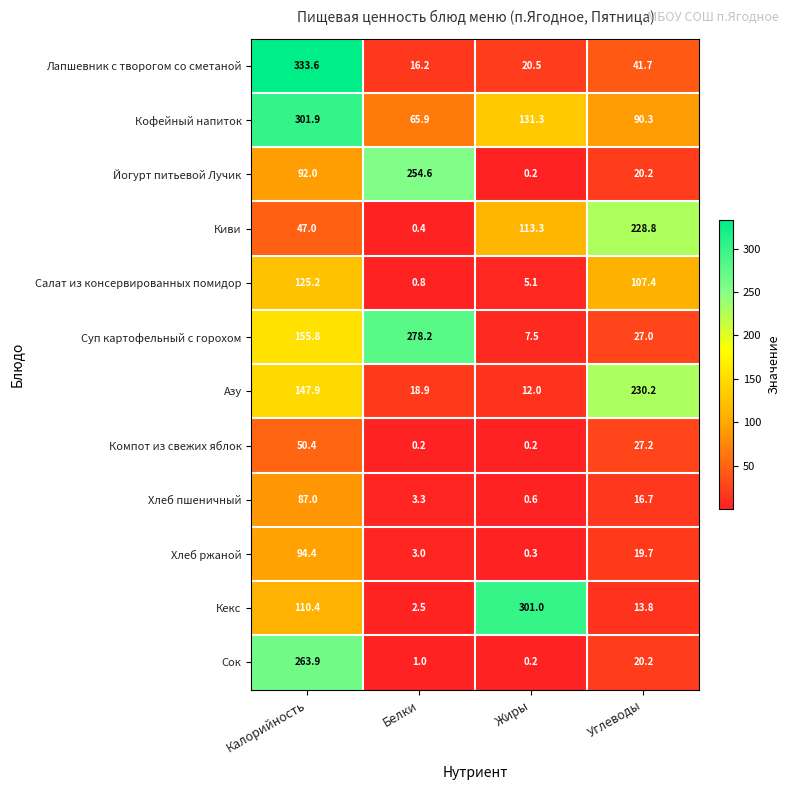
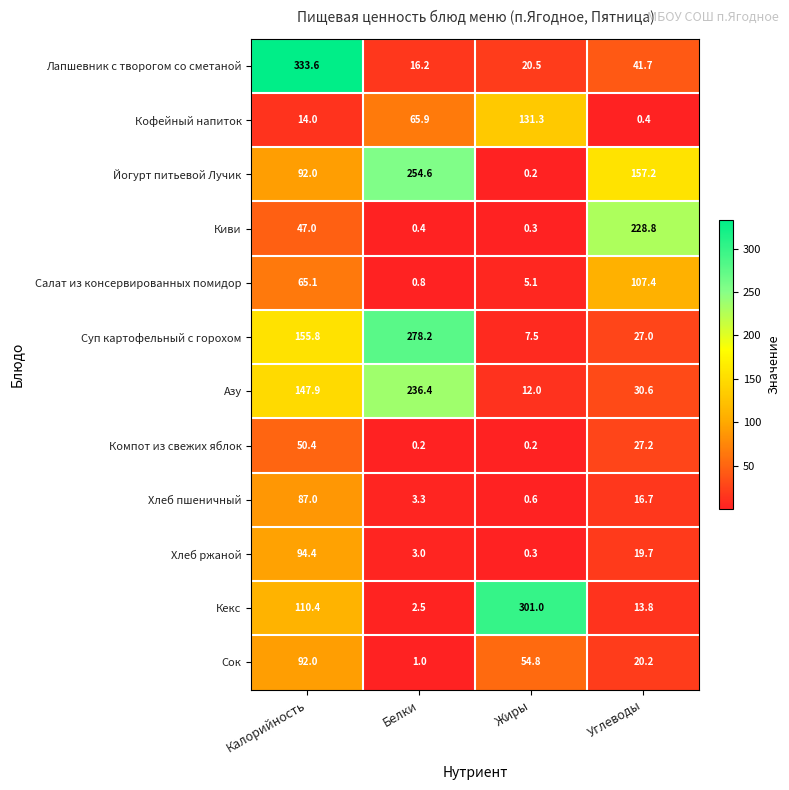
Кофейный напиток, Калорийность: 301.9 -> 14.0
Кофейный напиток, Углеводы: 90.3 -> 0.4
Йогурт питьевой Лучик, Углеводы: 20.2 -> 157.2
Киви, Жиры: 113.3 -> 0.3
Салат из консервированных помидор, Калорийность: 125.2 -> 65.1
Азу, Белки: 18.9 -> 236.4
Азу, Углеводы: 230.2 -> 30.6
Сок, Калорийность: 263.9 -> 92.0
Сок, Жиры: 0.2 -> 54.8
